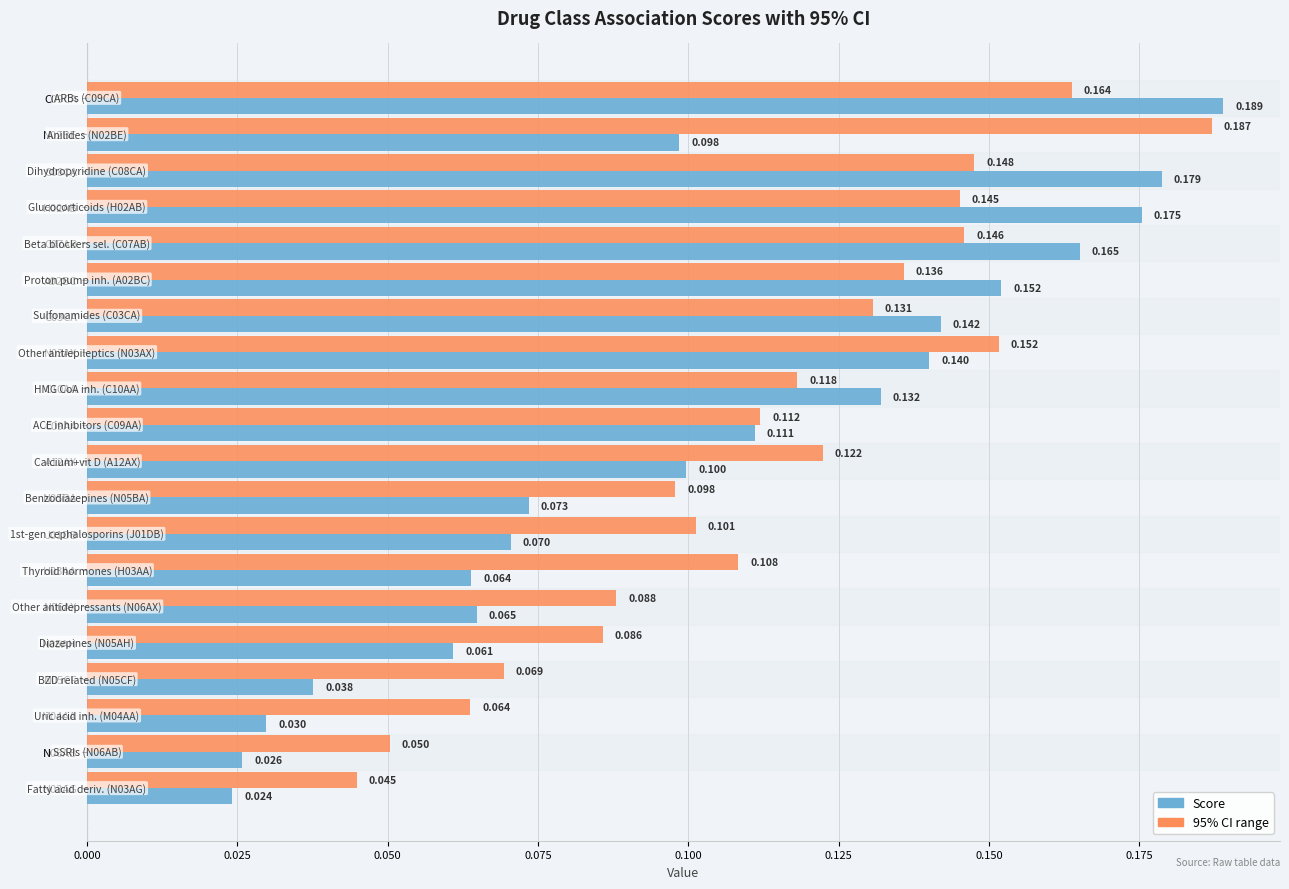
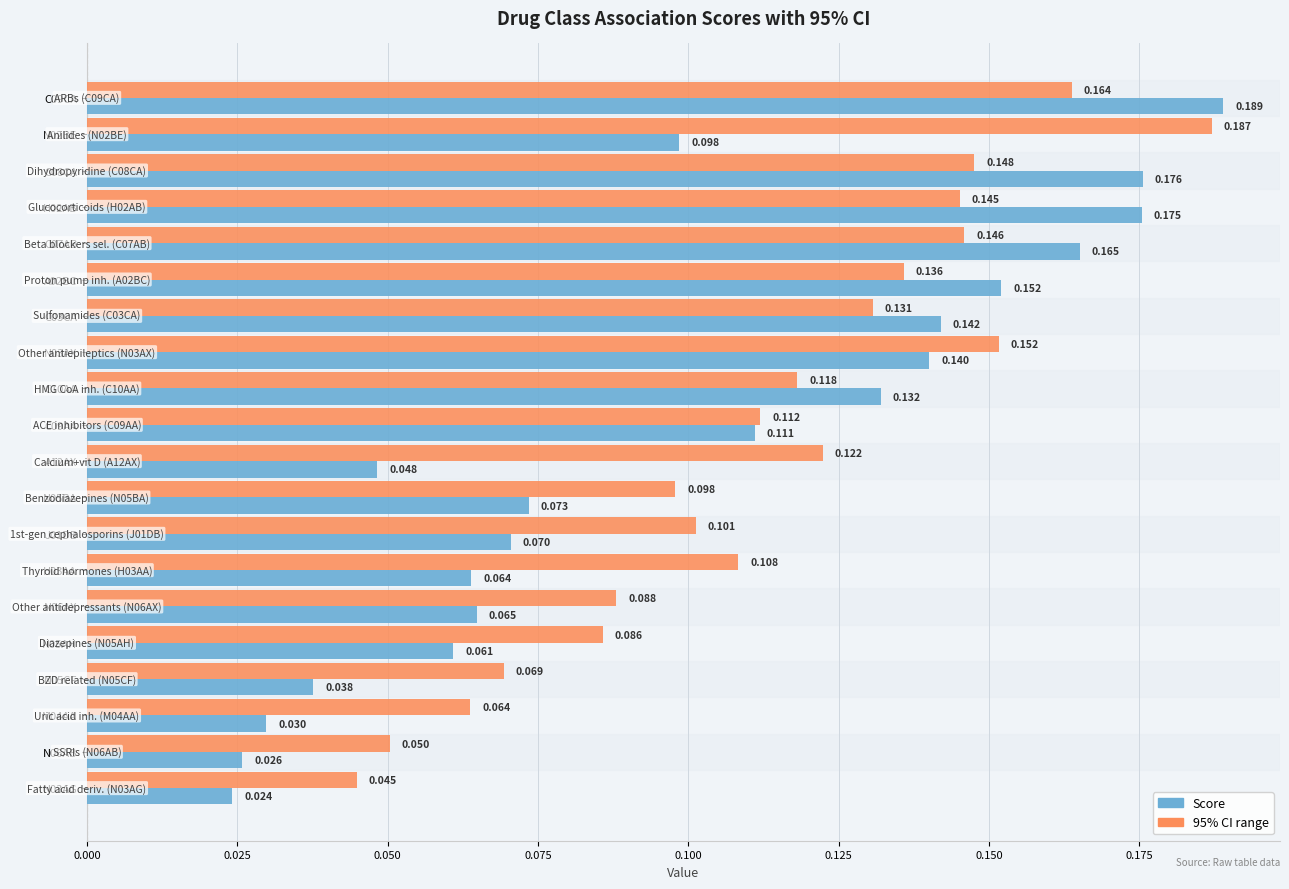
Score, C08CA: 0.179 -> 0.176
Score, A12AX: 0.100 -> 0.048
